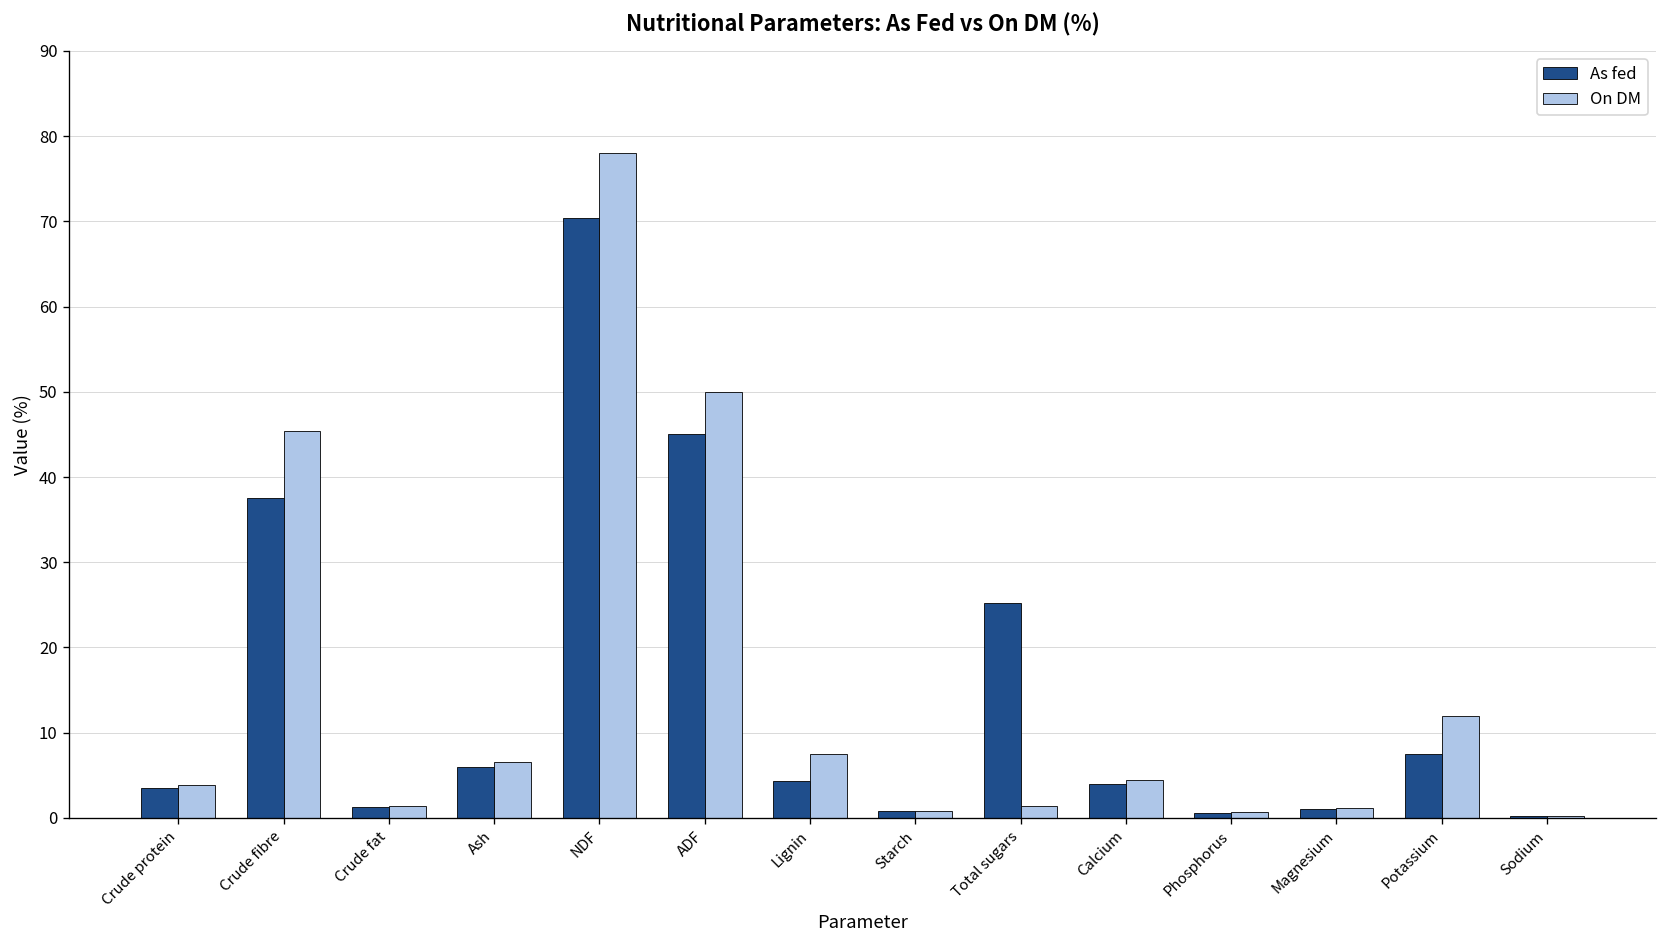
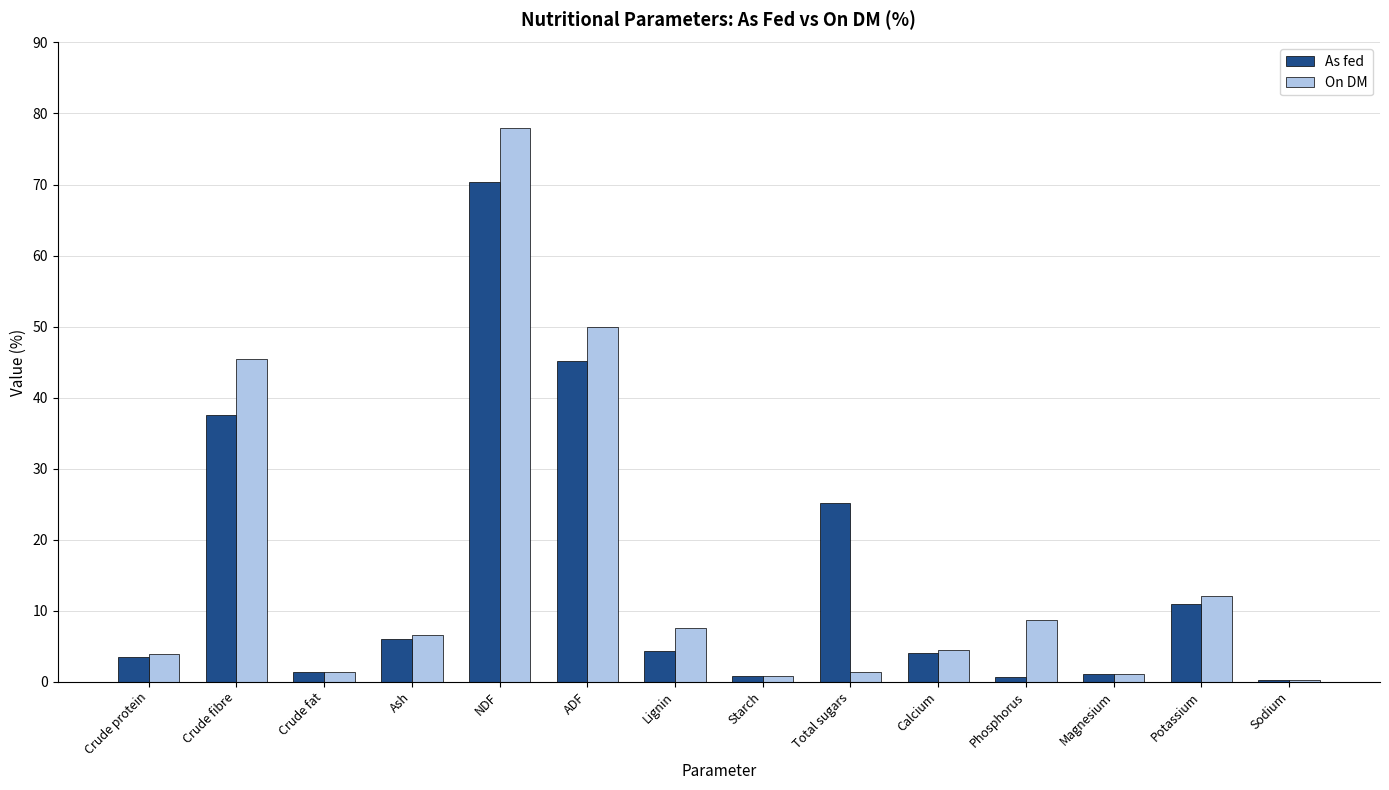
On DM, Phosphorus: 1 -> 9
As fed, Potassium: 8 -> 11
